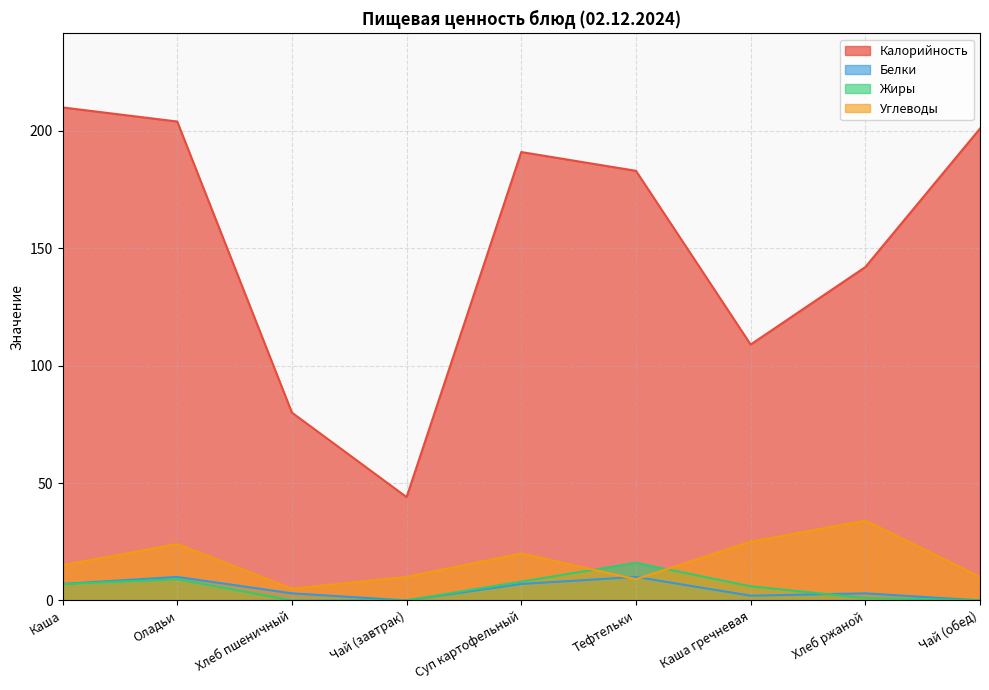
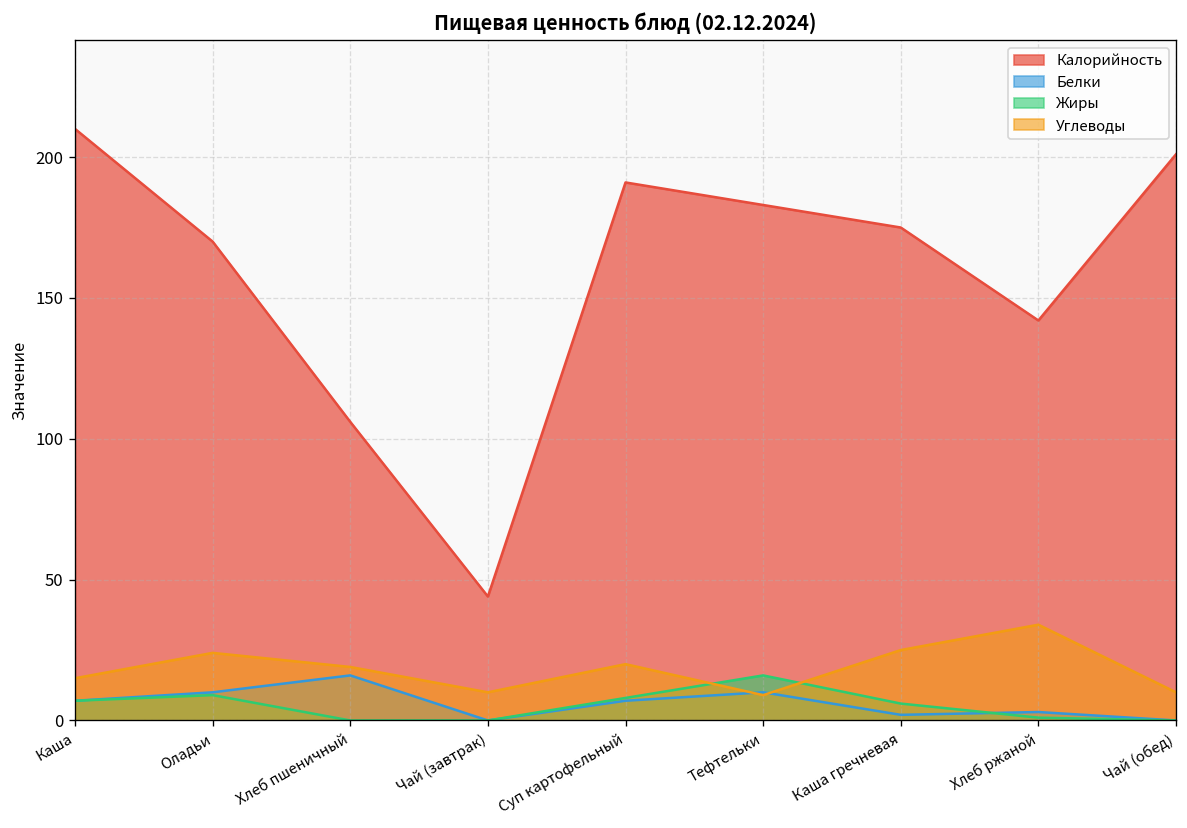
Калорийность, Оладьи: 204 -> 170
Калорийность, Хлеб пшеничный: 80 -> 106
Белки, Хлеб пшеничный: 3 -> 16
Углеводы, Хлеб пшеничный: 5 -> 19
Калорийность, Каша гречневая: 109 -> 175
